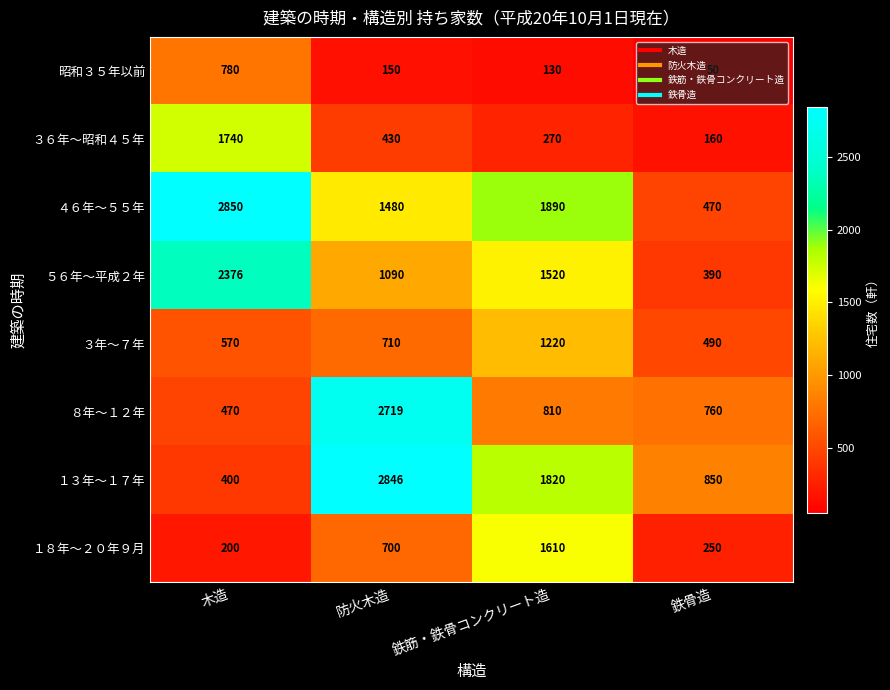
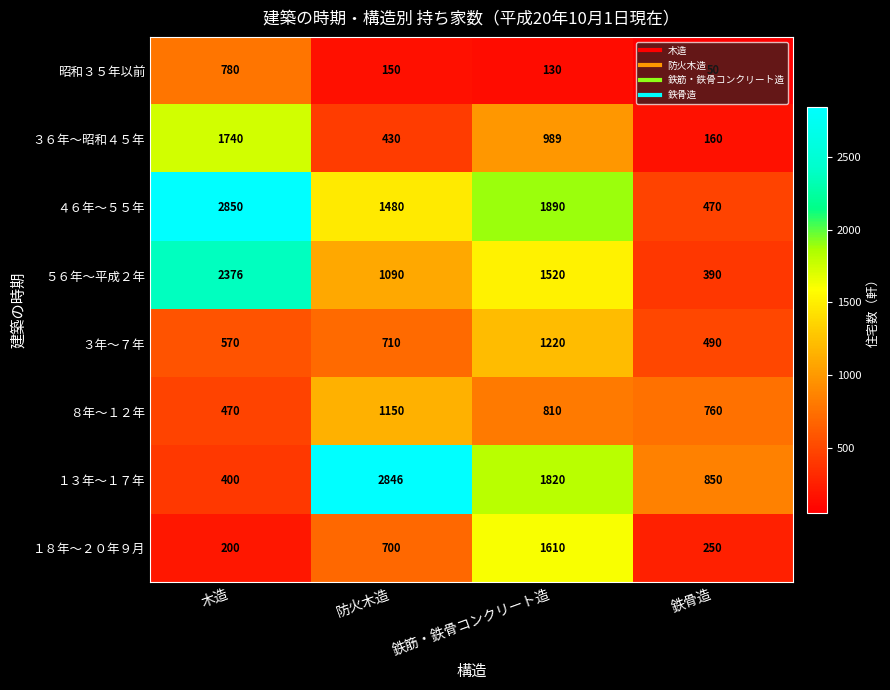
３６年～昭和４５年, 鉄筋・鉄骨コンクリート造: 270 -> 989
８年～１２年, 防火木造: 2719 -> 1150
